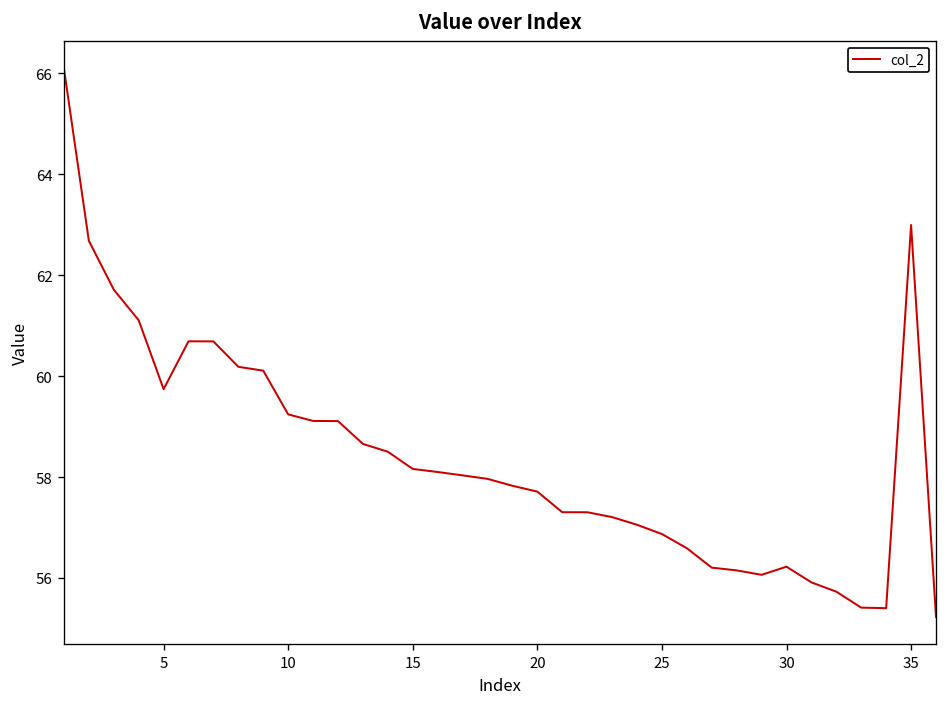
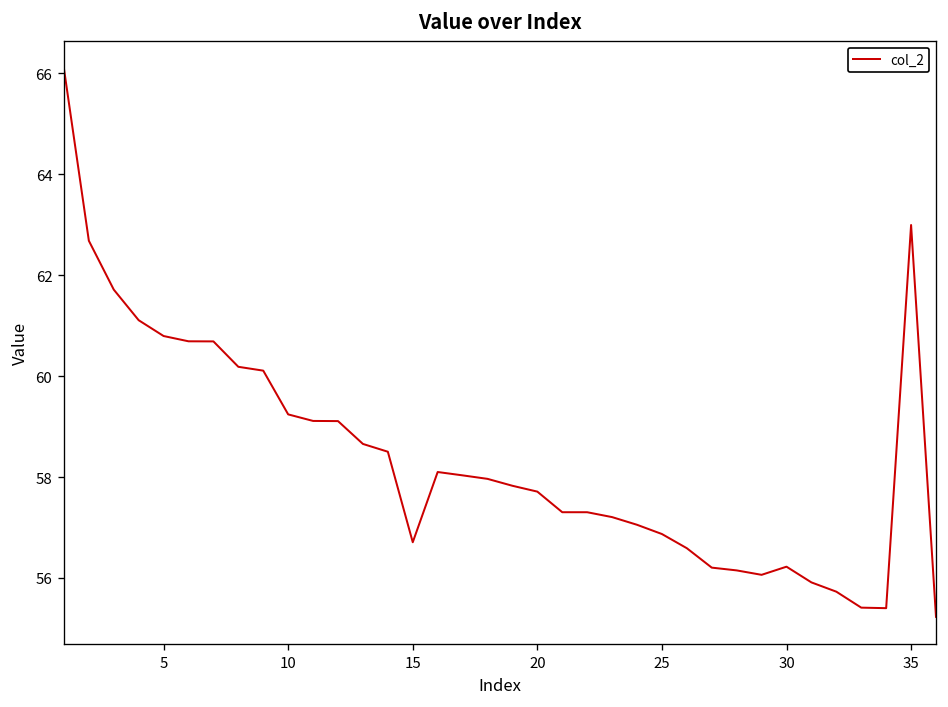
5: 59.7 -> 60.8
15: 58.2 -> 56.7
